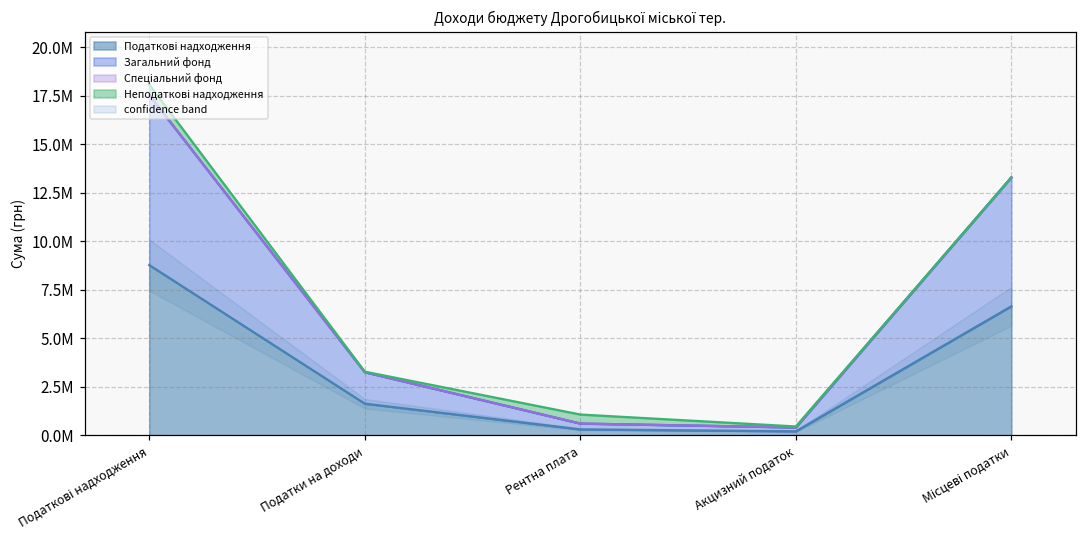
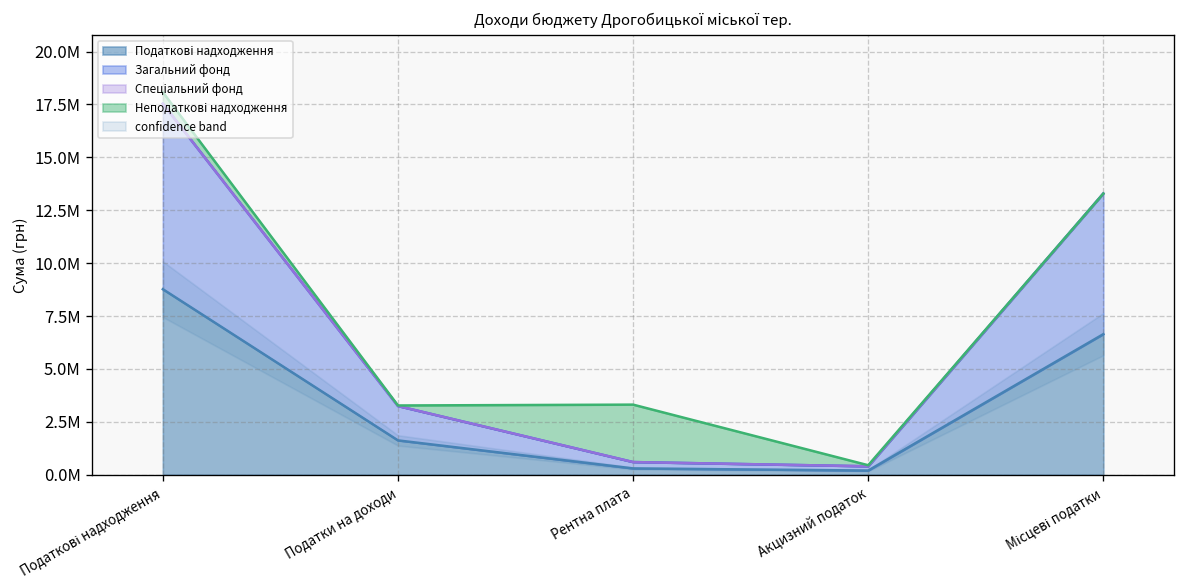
Неподаткові надходження, Рентна плата: 500000 -> 2700000
